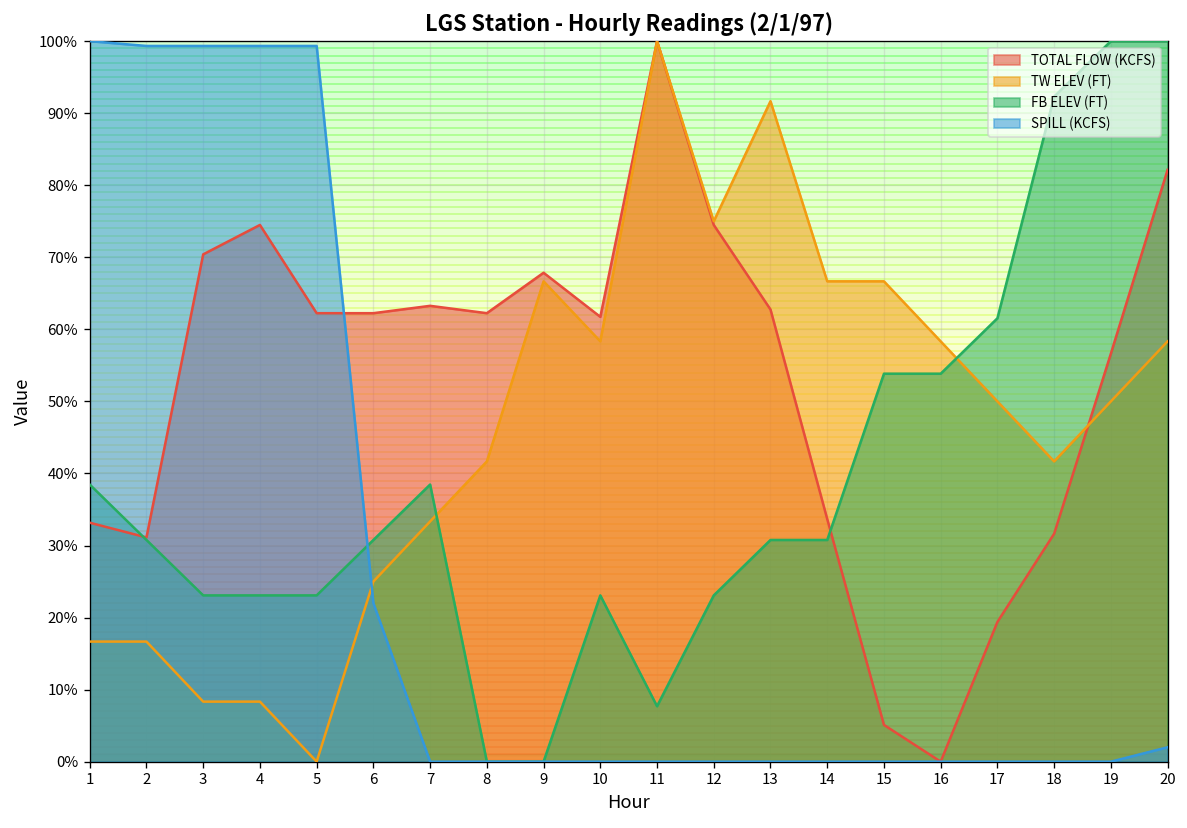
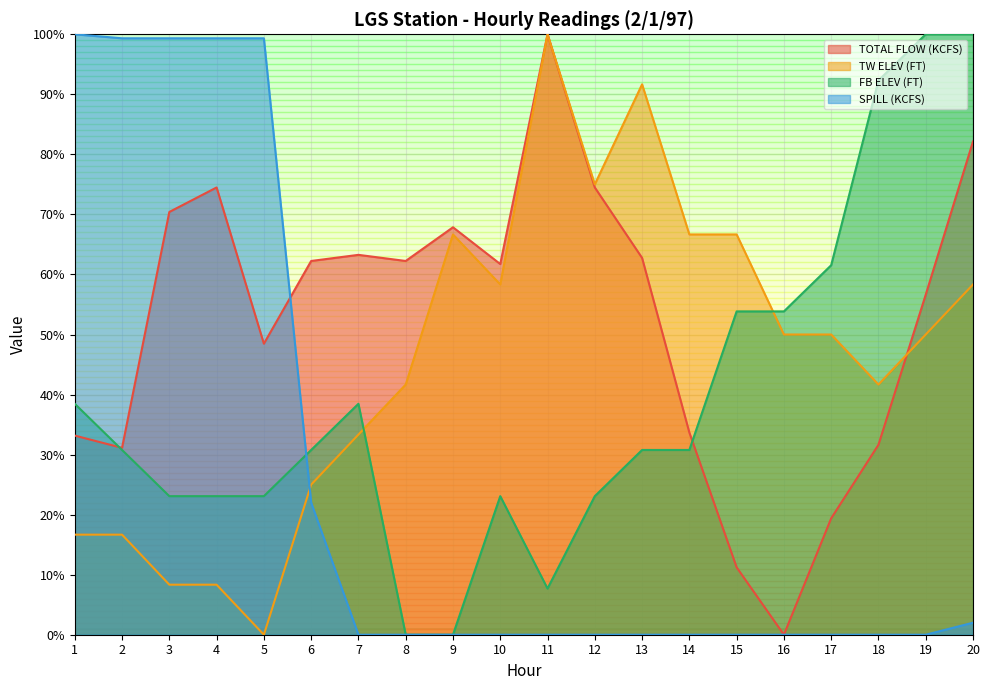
TOTAL FLOW (KCFS), 5: 62% -> 48%
TOTAL FLOW (KCFS), 15: 5% -> 11%
TW ELEV (FT), 16: 58% -> 50%
